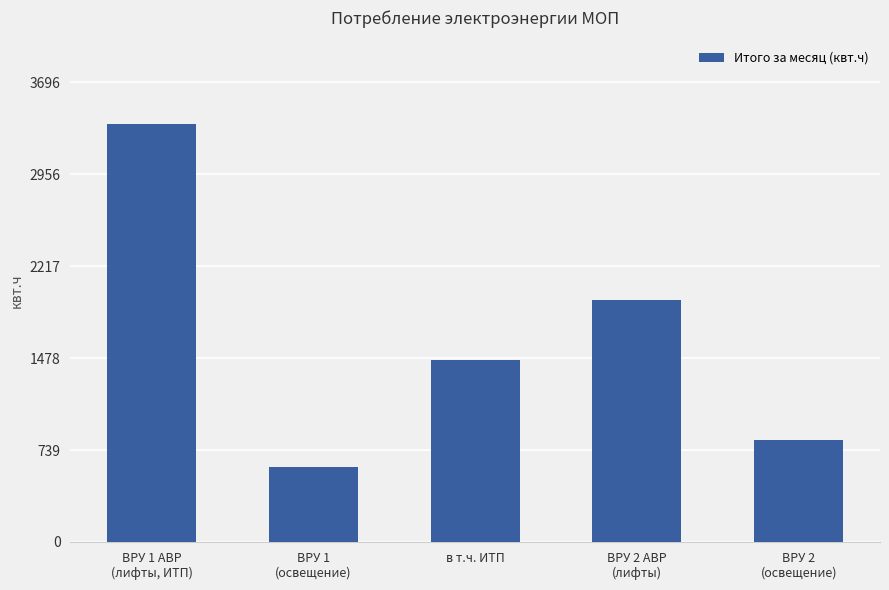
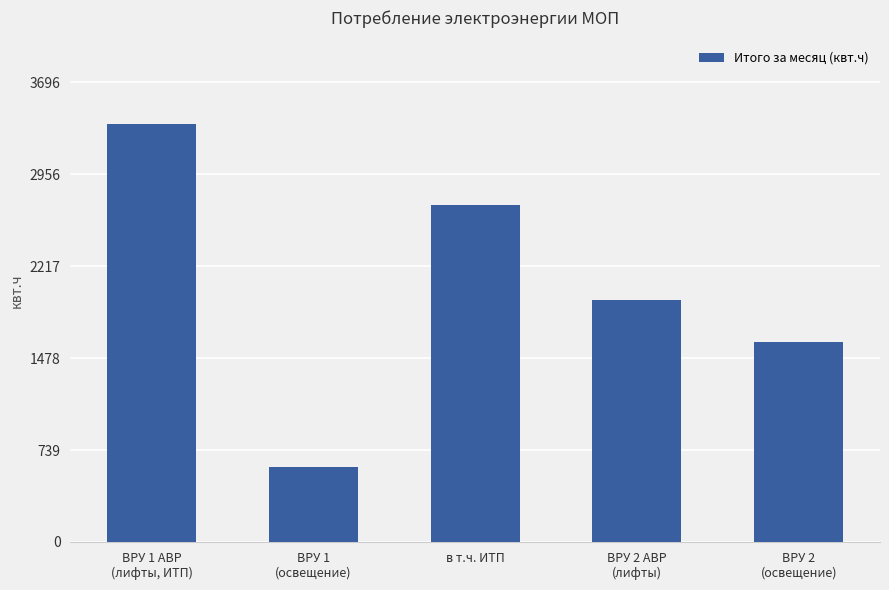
в т.ч. ИТП: 1460 -> 2710
ВРУ 2 (освещение): 820 -> 1610
